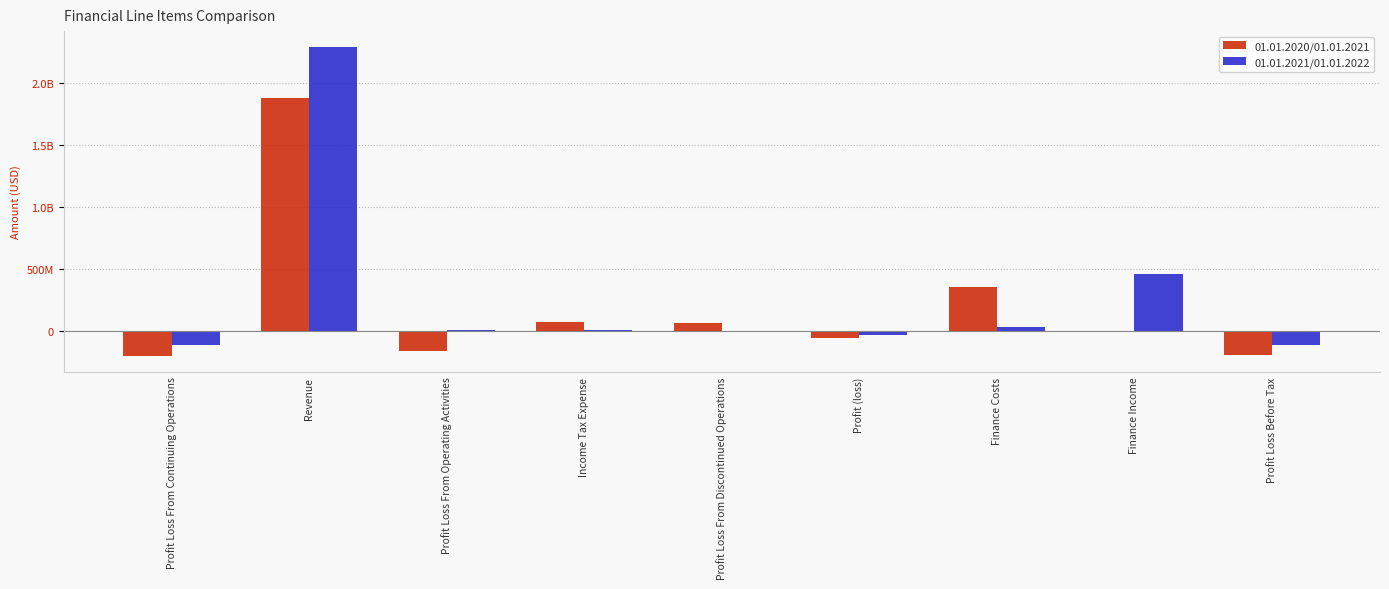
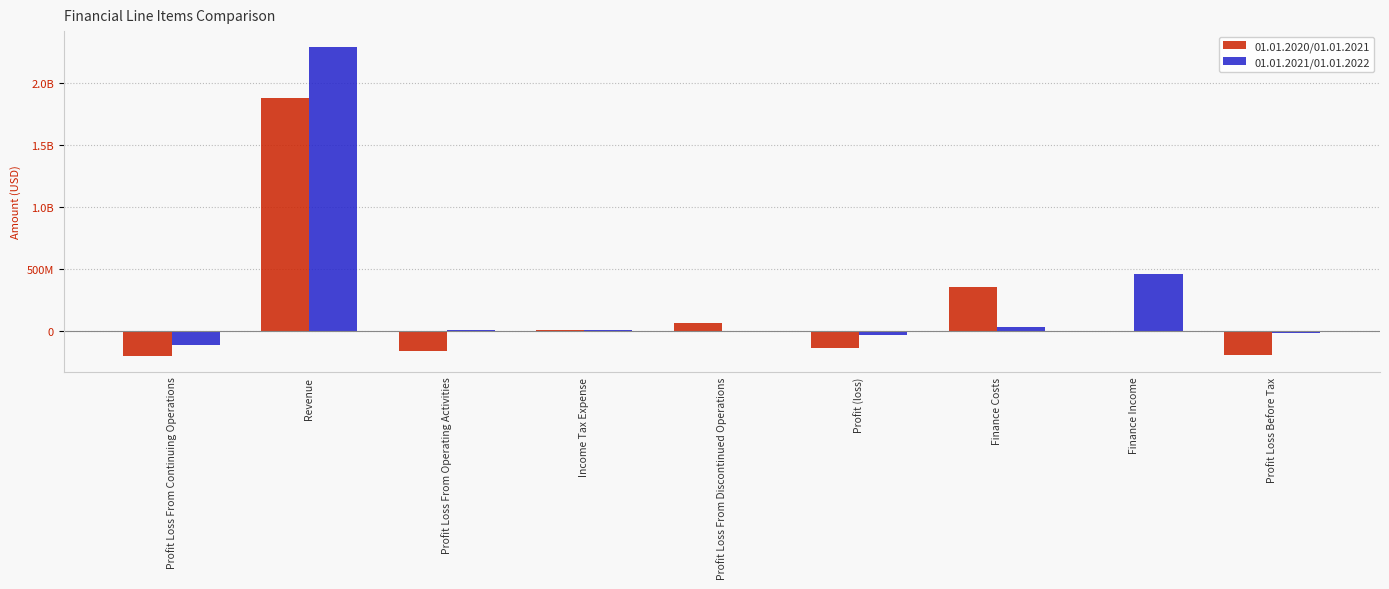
01.01.2020/01.01.2021, Income Tax Expense: 70000000 -> 10000000
01.01.2020/01.01.2021, Profit (loss): -50000000 -> -130000000
01.01.2021/01.01.2022, Profit Loss Before Tax: -110000000 -> -20000000
